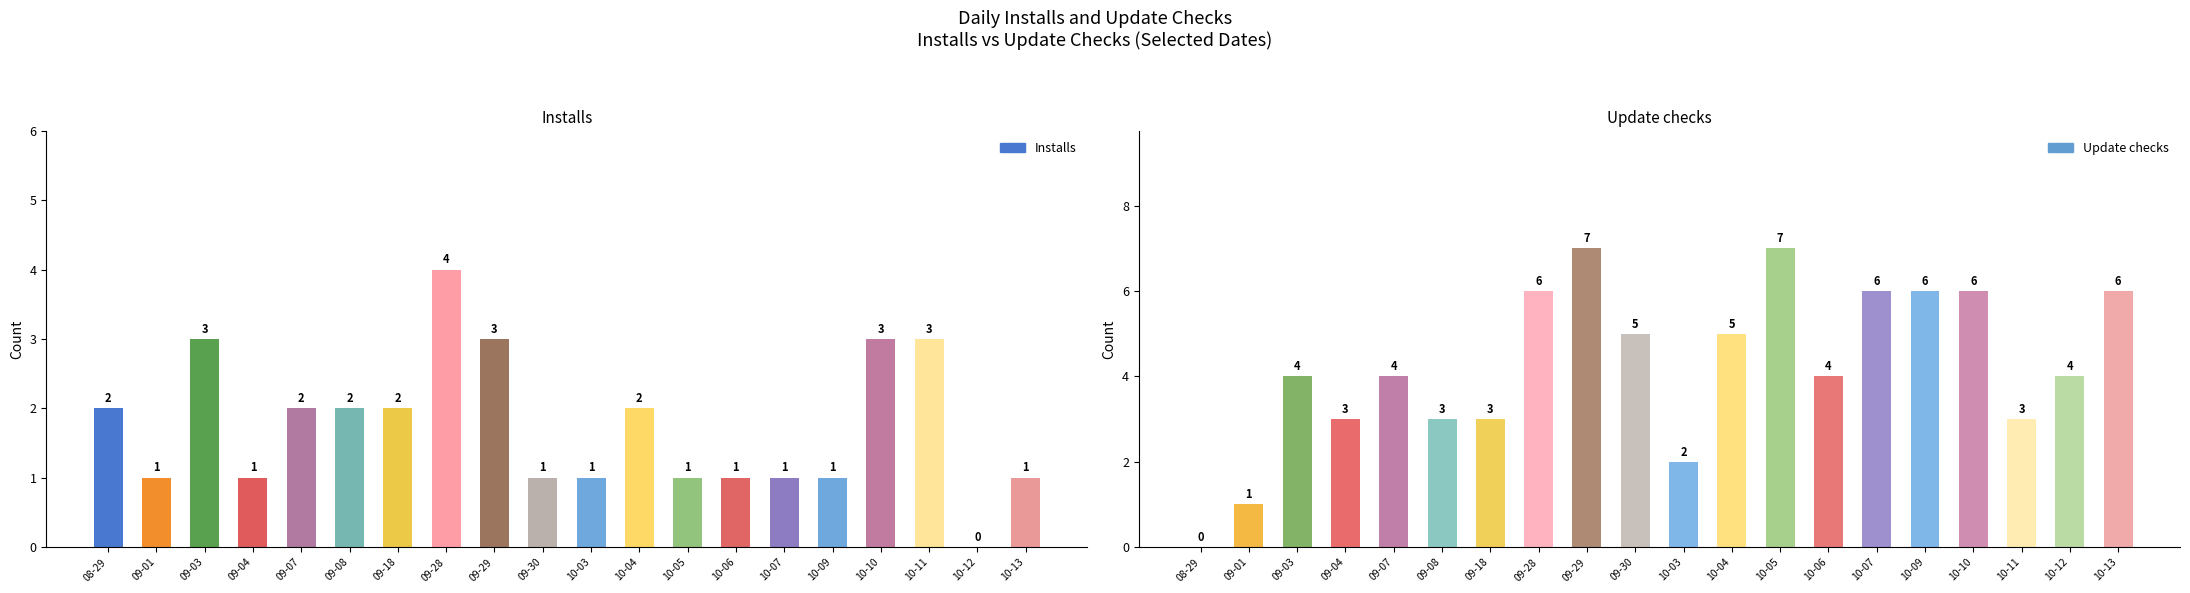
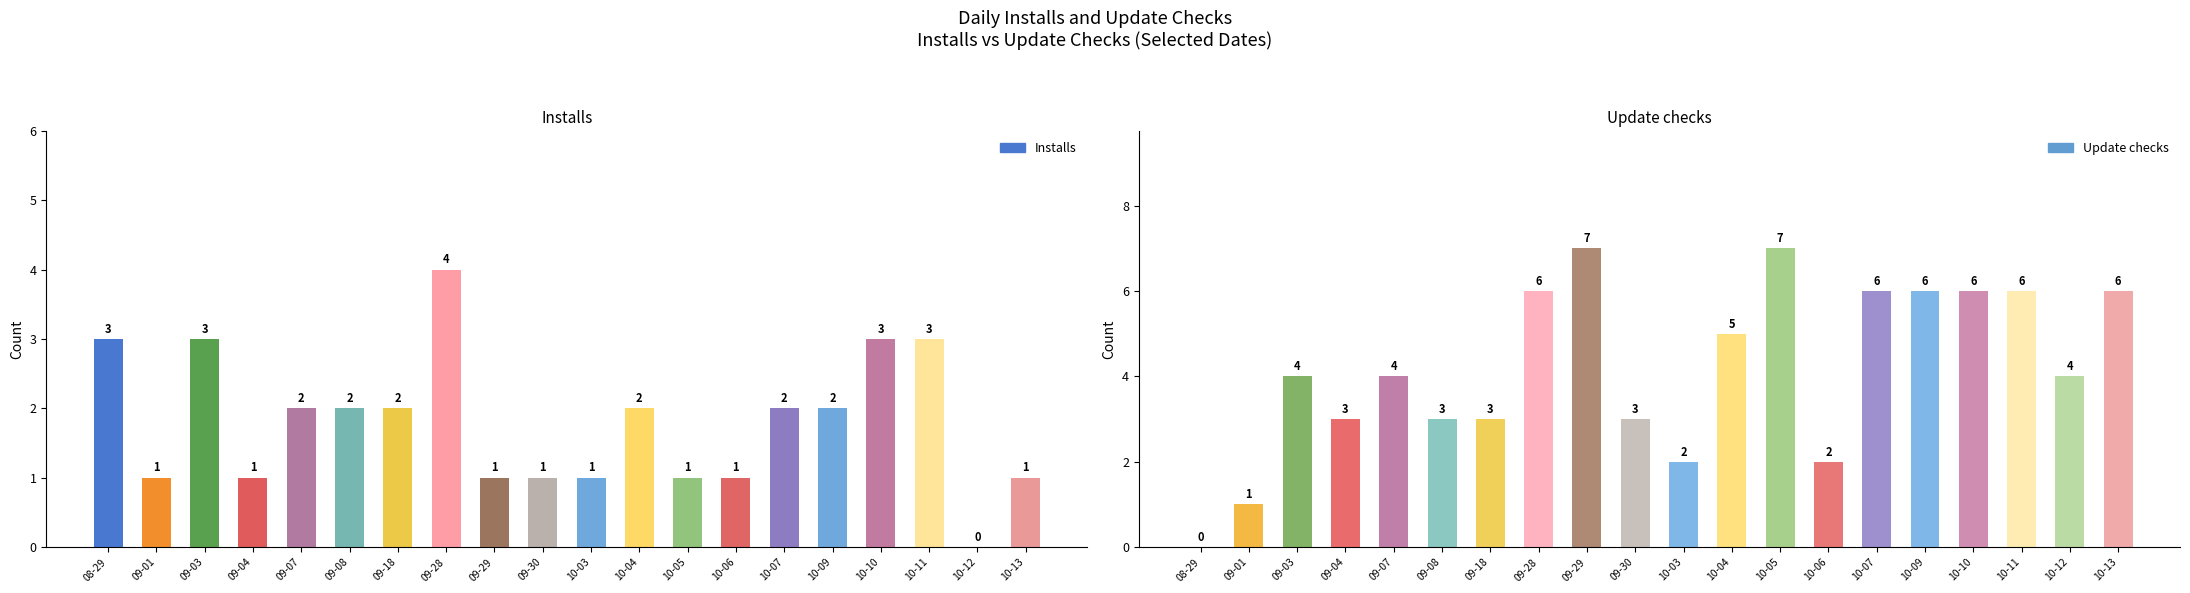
Installs, 08-29: 2 -> 3
Installs, 09-29: 3 -> 1
Installs, 10-07: 1 -> 2
Installs, 10-09: 1 -> 2
Update checks, 09-30: 5 -> 3
Update checks, 10-06: 4 -> 2
Update checks, 10-11: 3 -> 6
